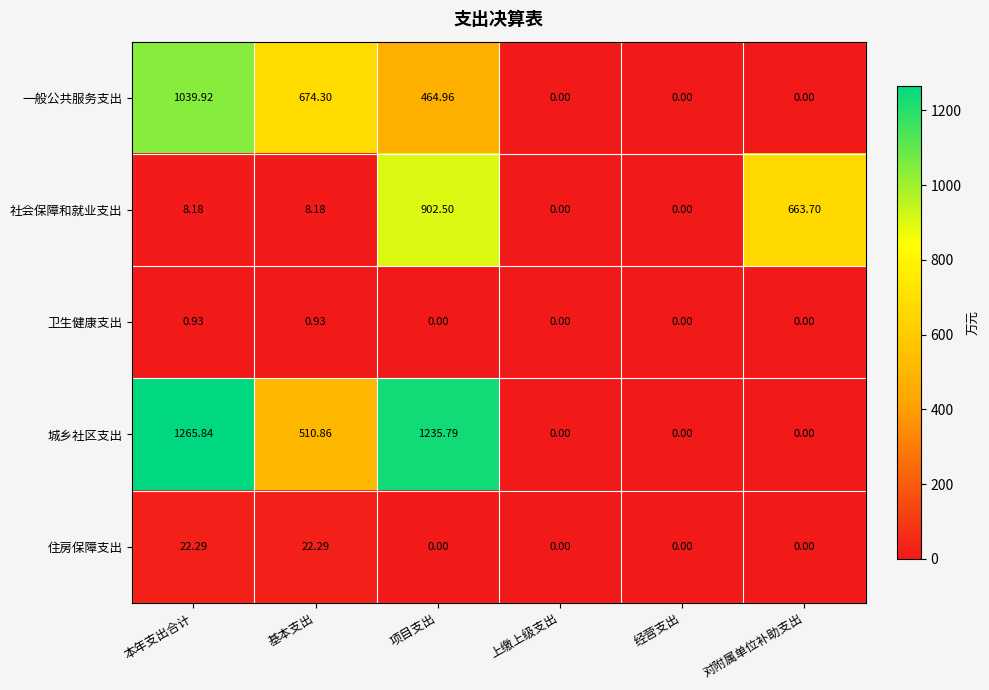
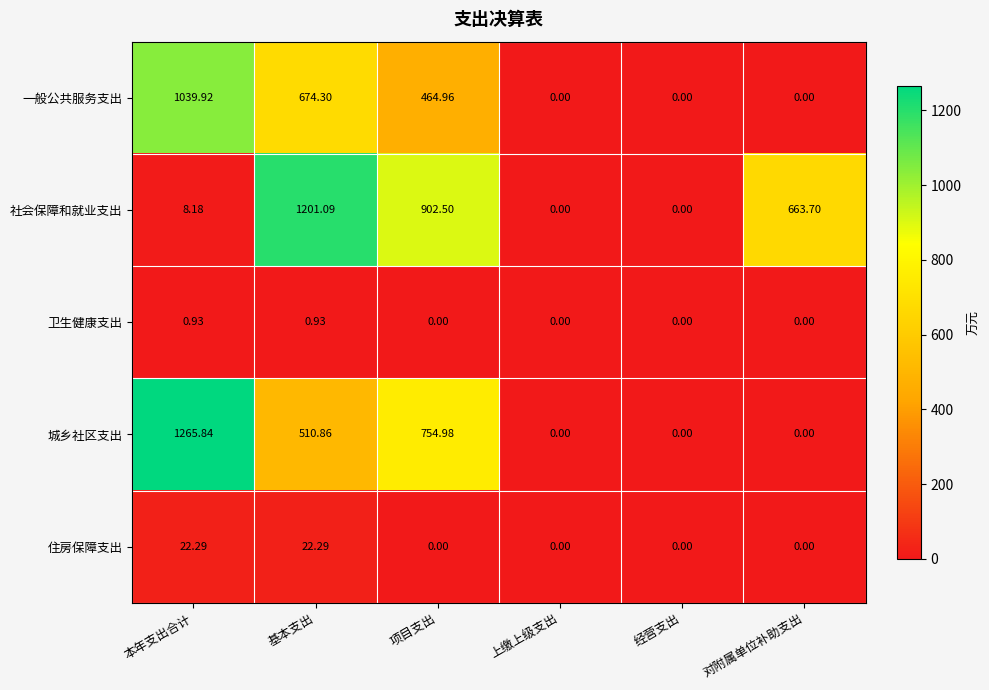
社会保障和就业支出, 基本支出: 8.18 -> 1201.09
城乡社区支出, 项目支出: 1235.79 -> 754.98
